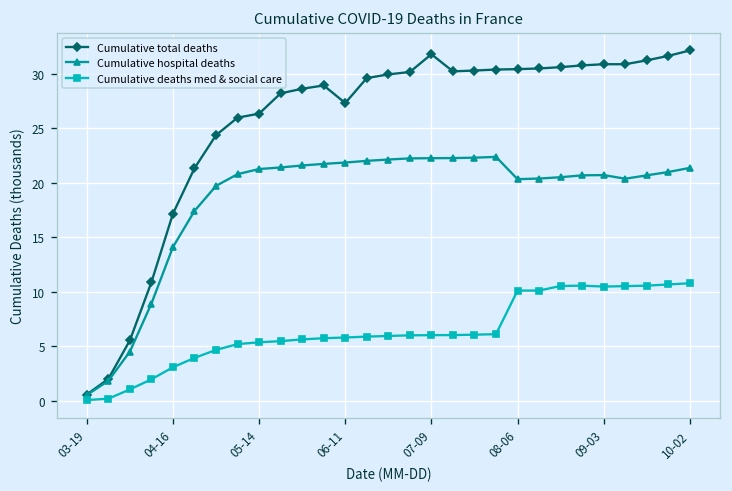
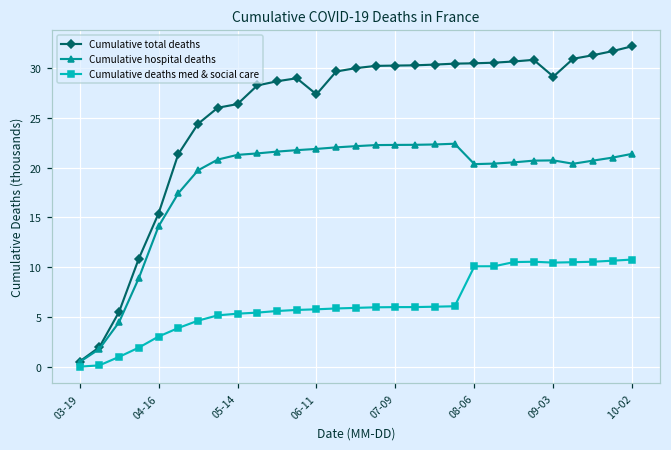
Cumulative total deaths, 04-16: 17 -> 15
Cumulative total deaths, 07-09: 32 -> 30
Cumulative total deaths, 09-03: 31 -> 29
